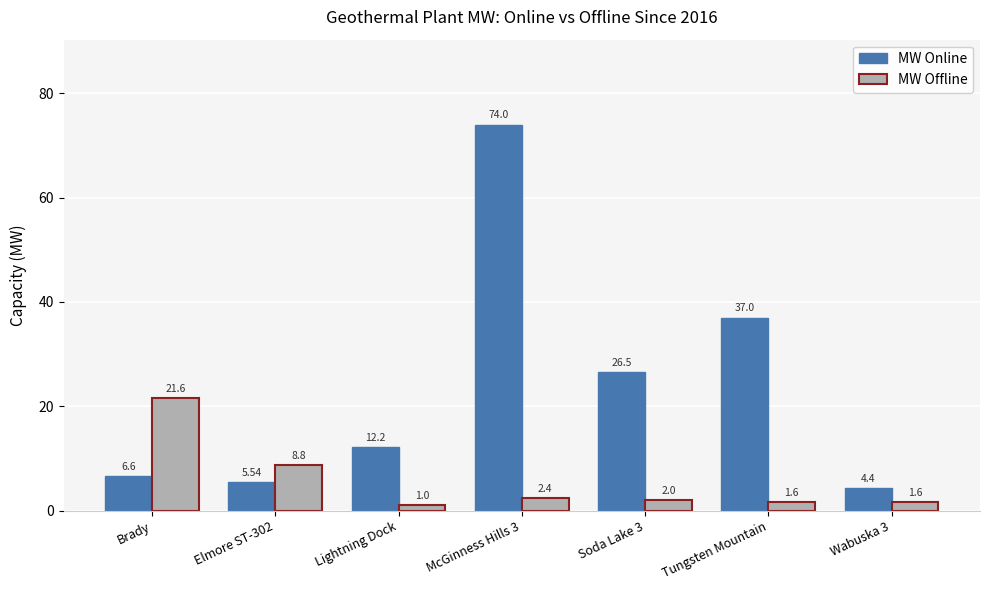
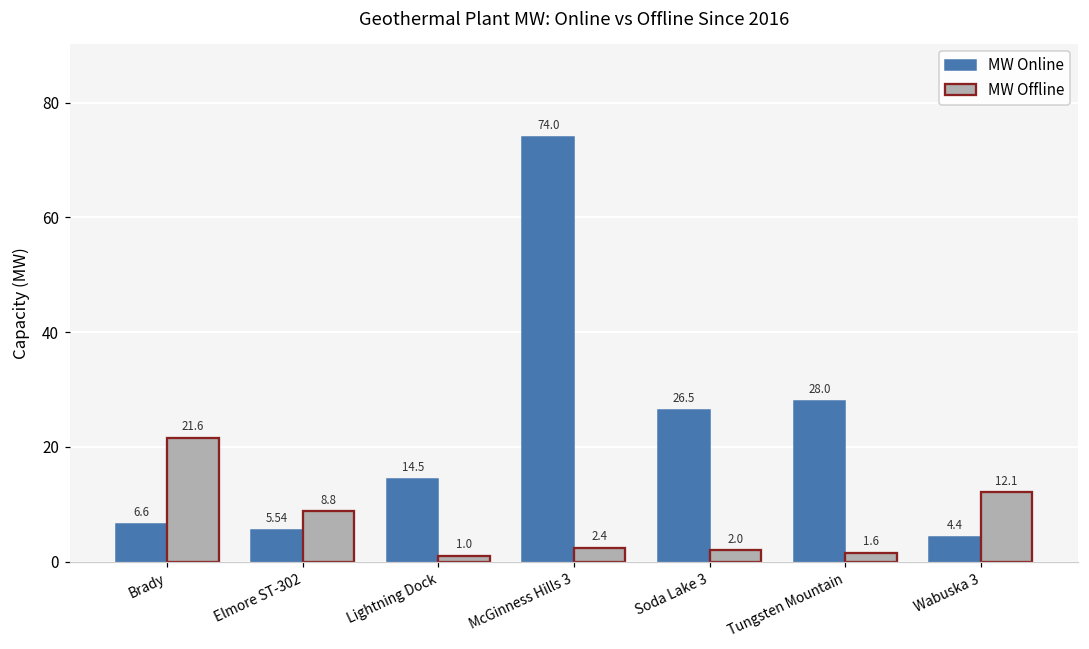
MW Online, Lightning Dock: 12.2 -> 14.5
MW Online, Tungsten Mountain: 37.0 -> 28.0
MW Offline, Wabuska 3: 1.6 -> 12.1
